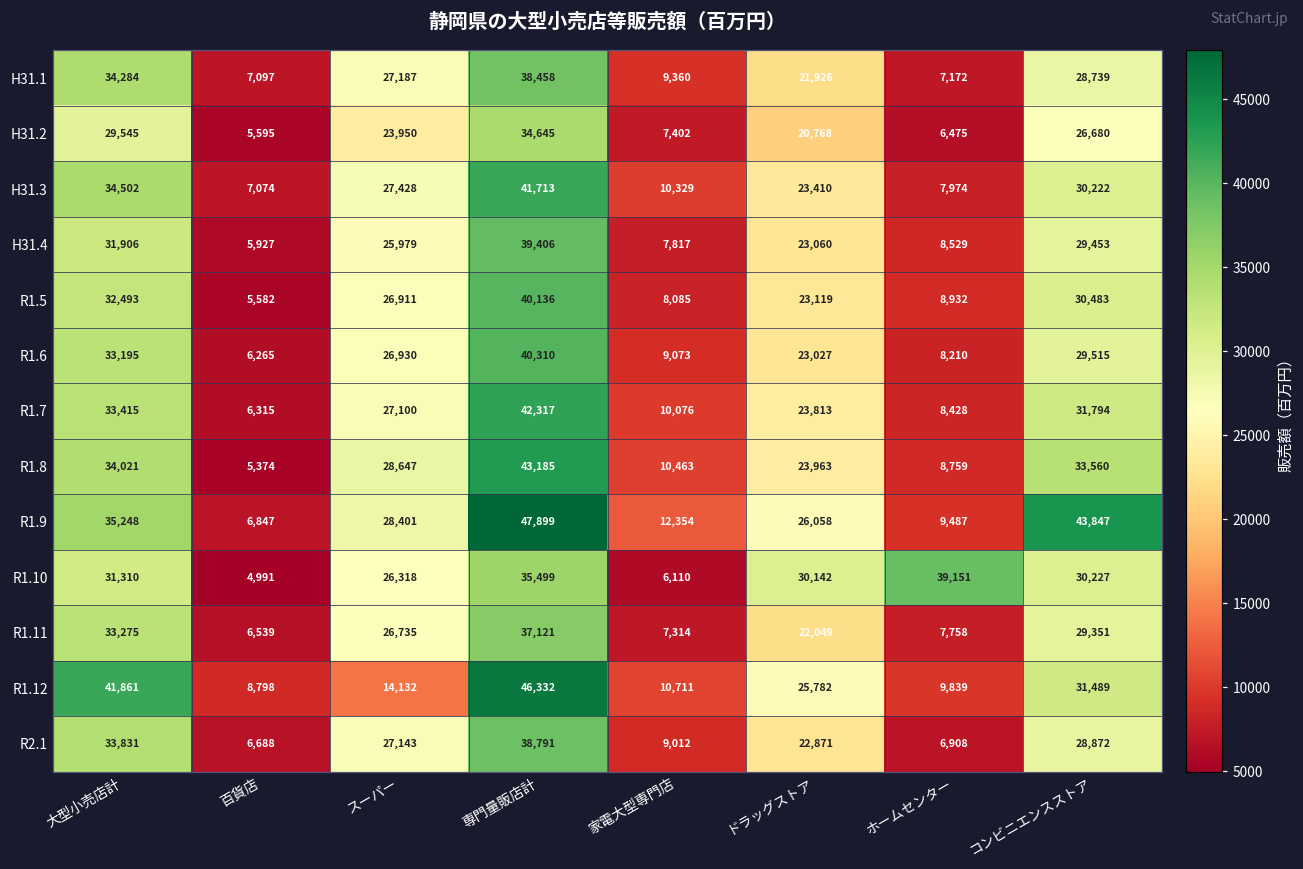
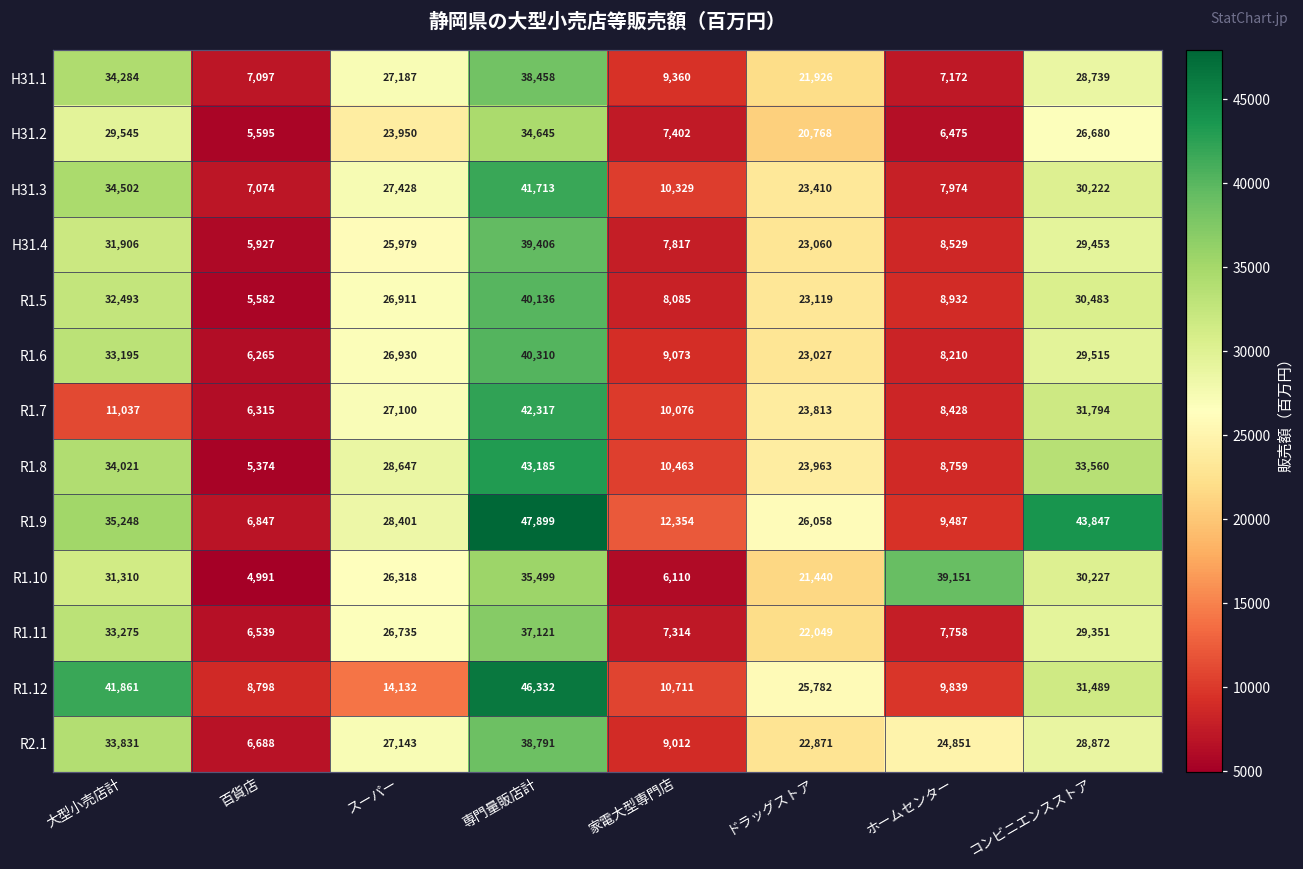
R1.7, 大型小売店計: 33,415 -> 11,037
R1.10, ドラッグストア: 30,142 -> 21,440
R2.1, ホームセンター: 6,908 -> 24,851
